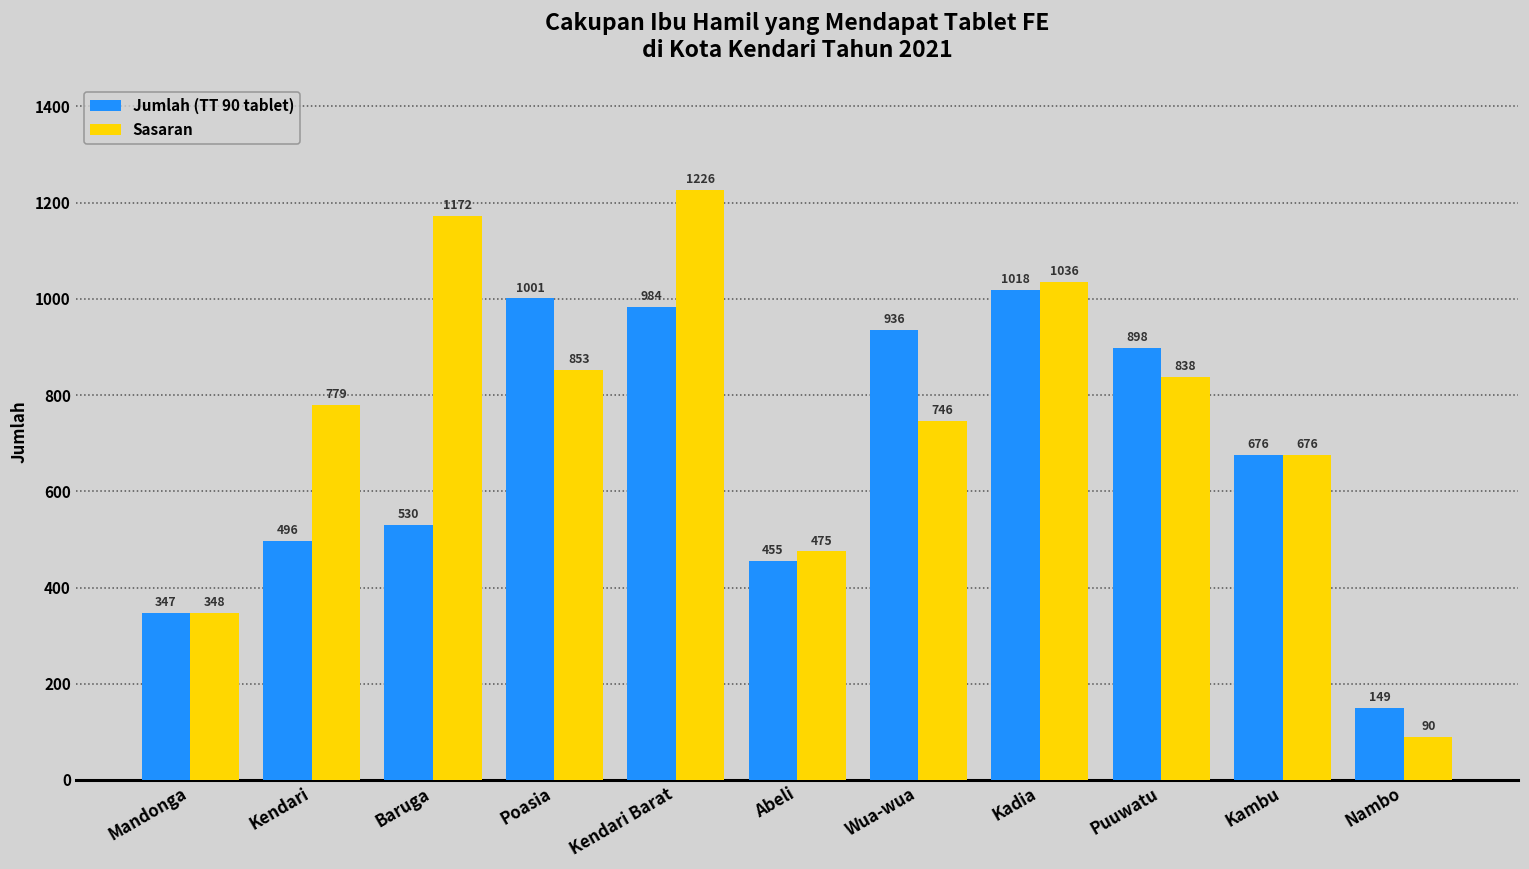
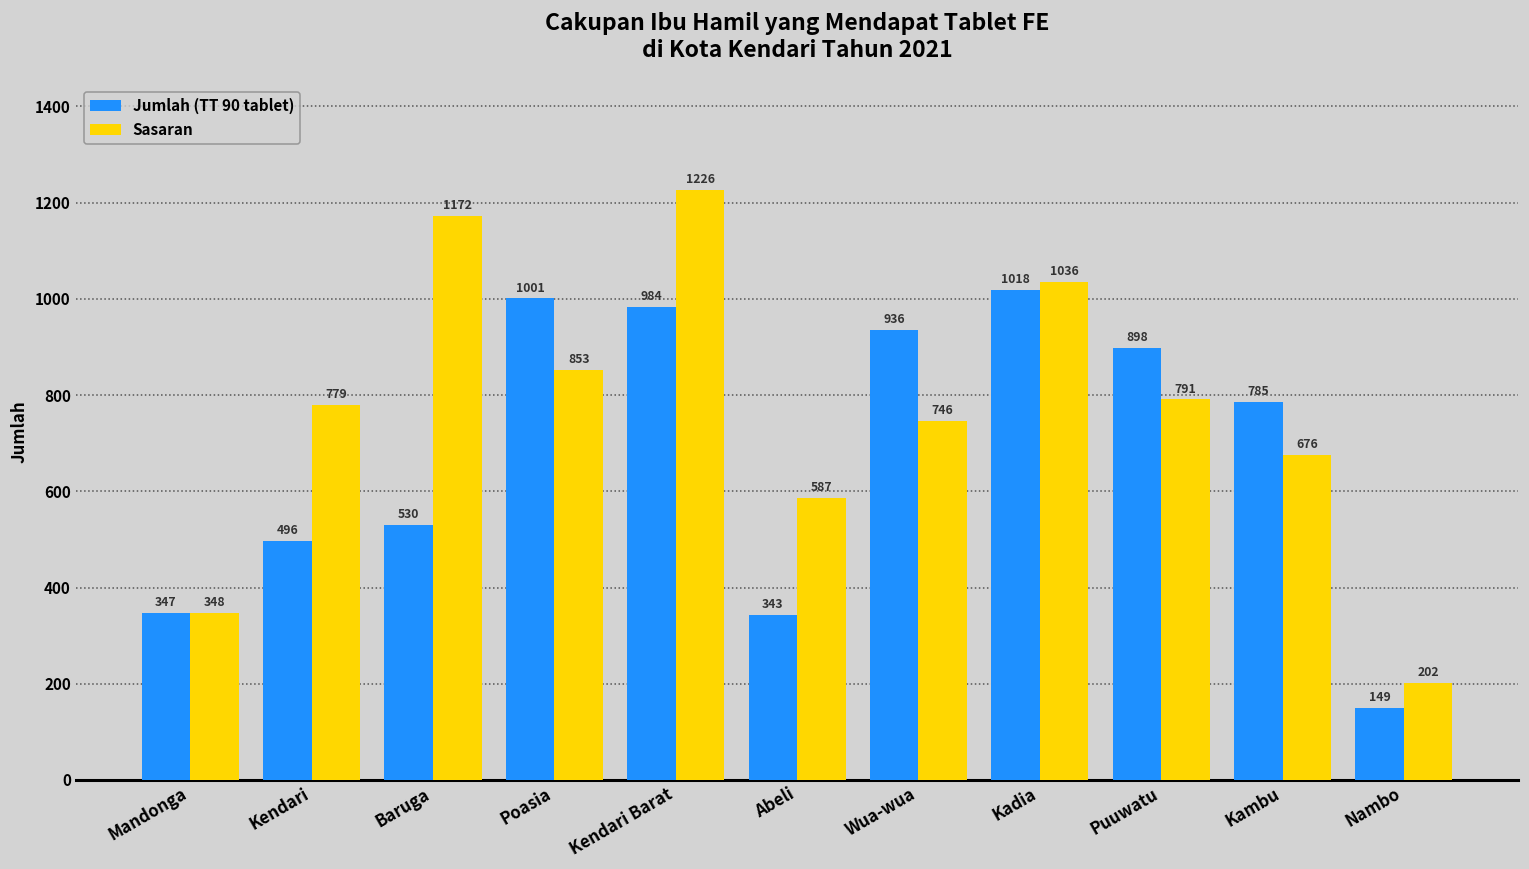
Jumlah (TT 90 tablet), Abeli: 455 -> 343
Sasaran, Abeli: 475 -> 587
Sasaran, Puuwatu: 838 -> 791
Jumlah (TT 90 tablet), Kambu: 676 -> 785
Sasaran, Nambo: 90 -> 202
